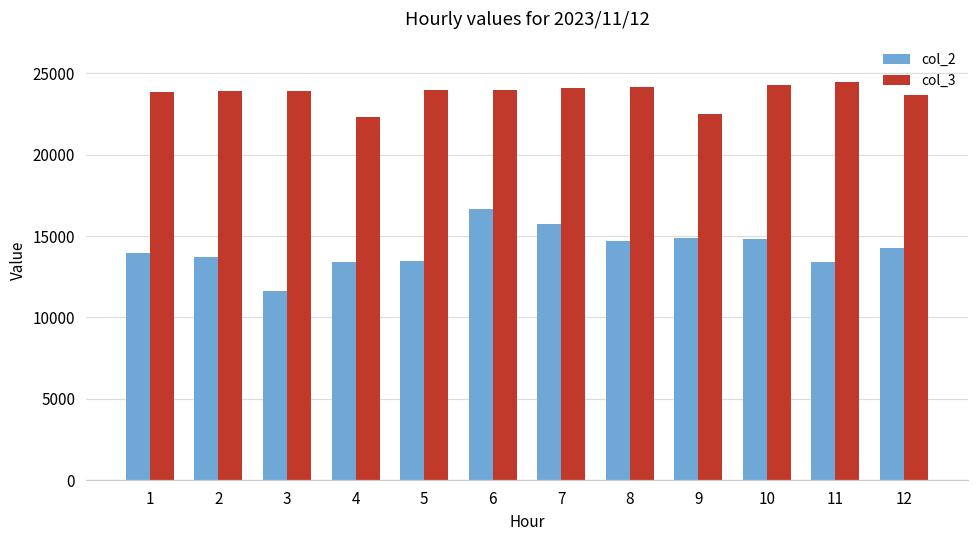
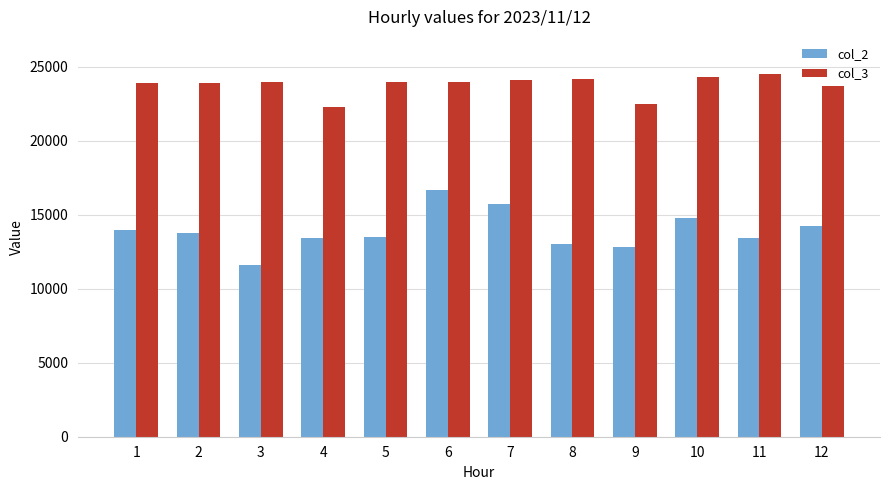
col_2, 8: 14700 -> 13000
col_2, 9: 14900 -> 12800
